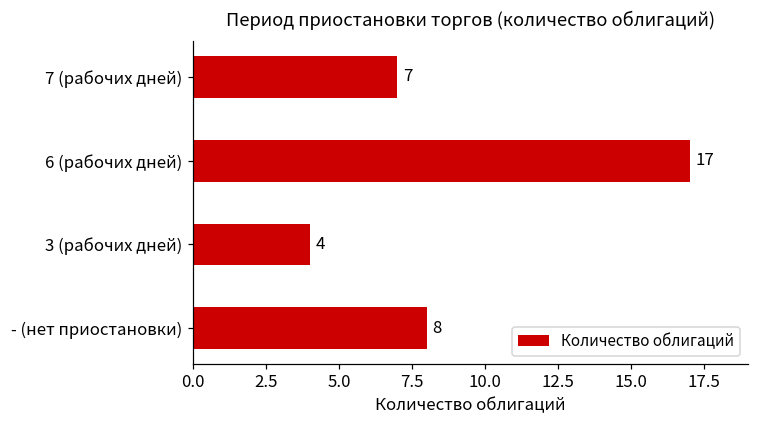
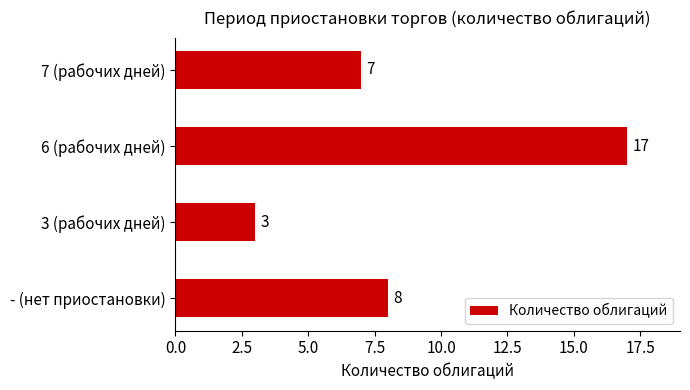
3 (рабочих дней): 4 -> 3
